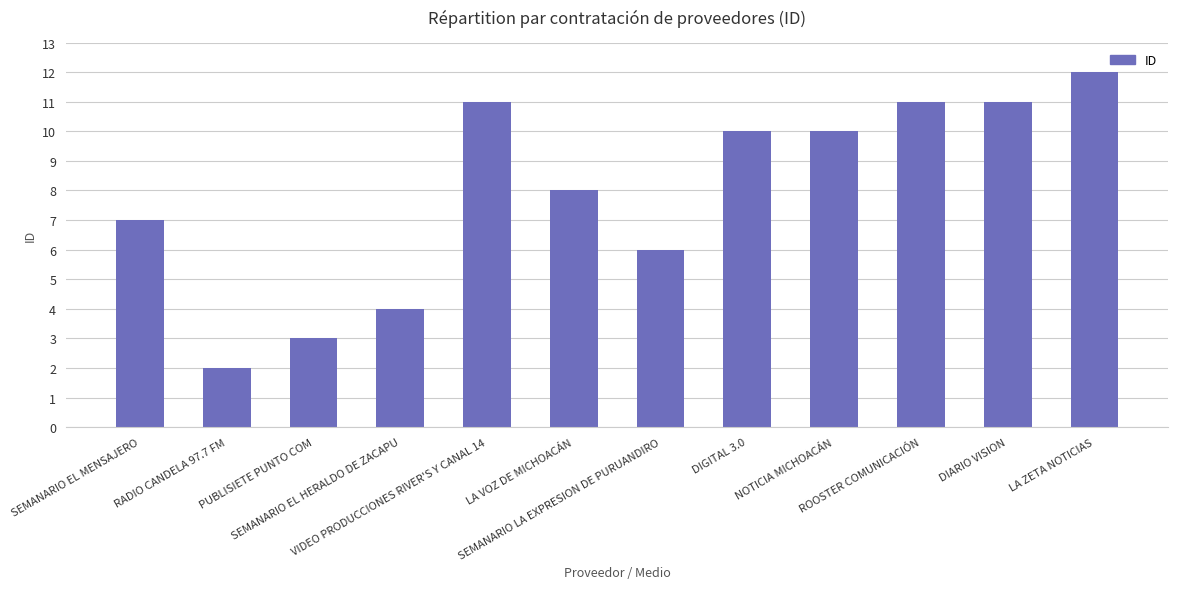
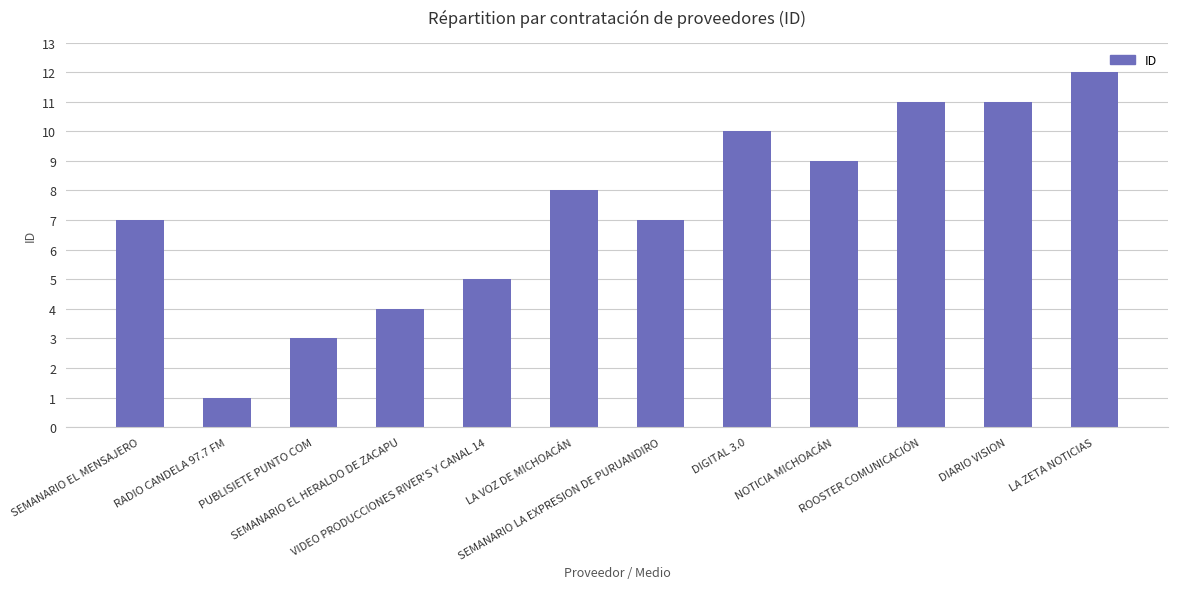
RADIO CANDELA 97.7 FM: 2 -> 1
VIDEO PRODUCCIONES RIVER'S Y CANAL 14: 11 -> 5
SEMANARIO LA EXPRESION DE PURUANDIRO: 6 -> 7
NOTICIA MICHOACÁN: 10 -> 9
